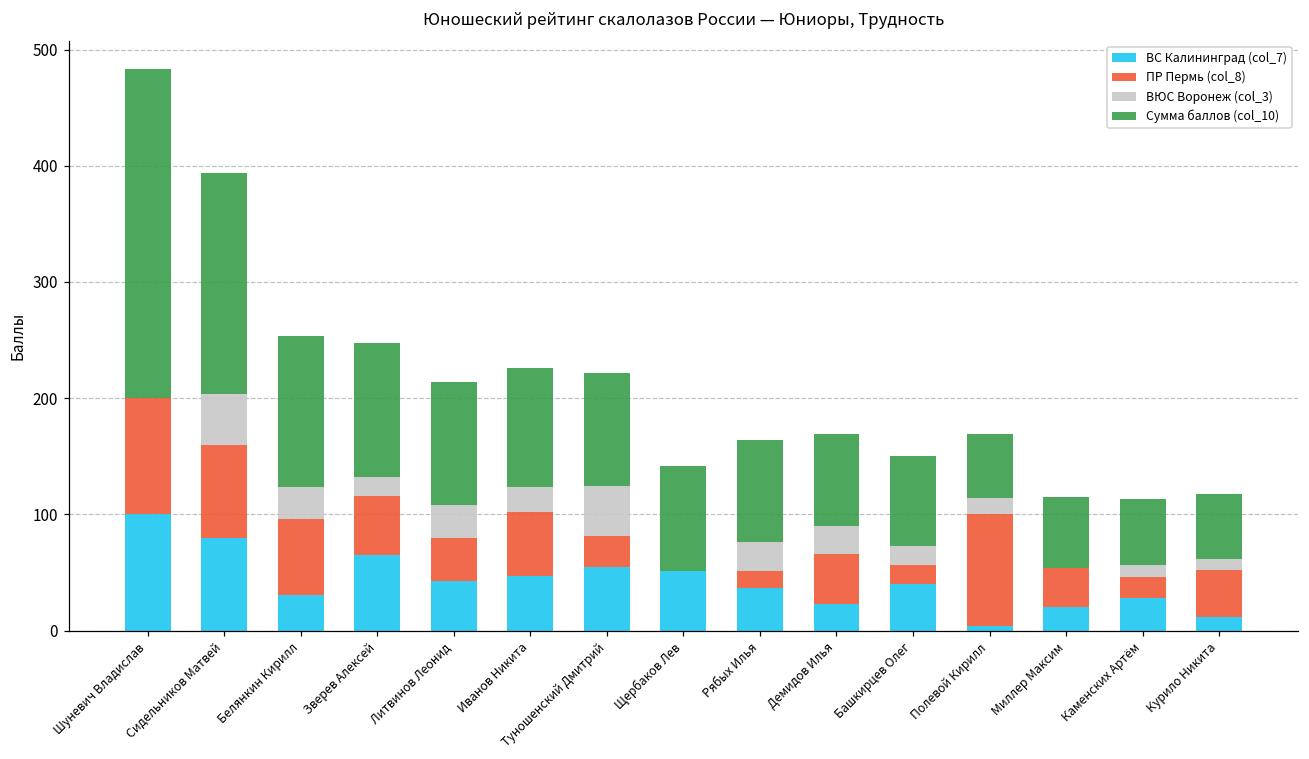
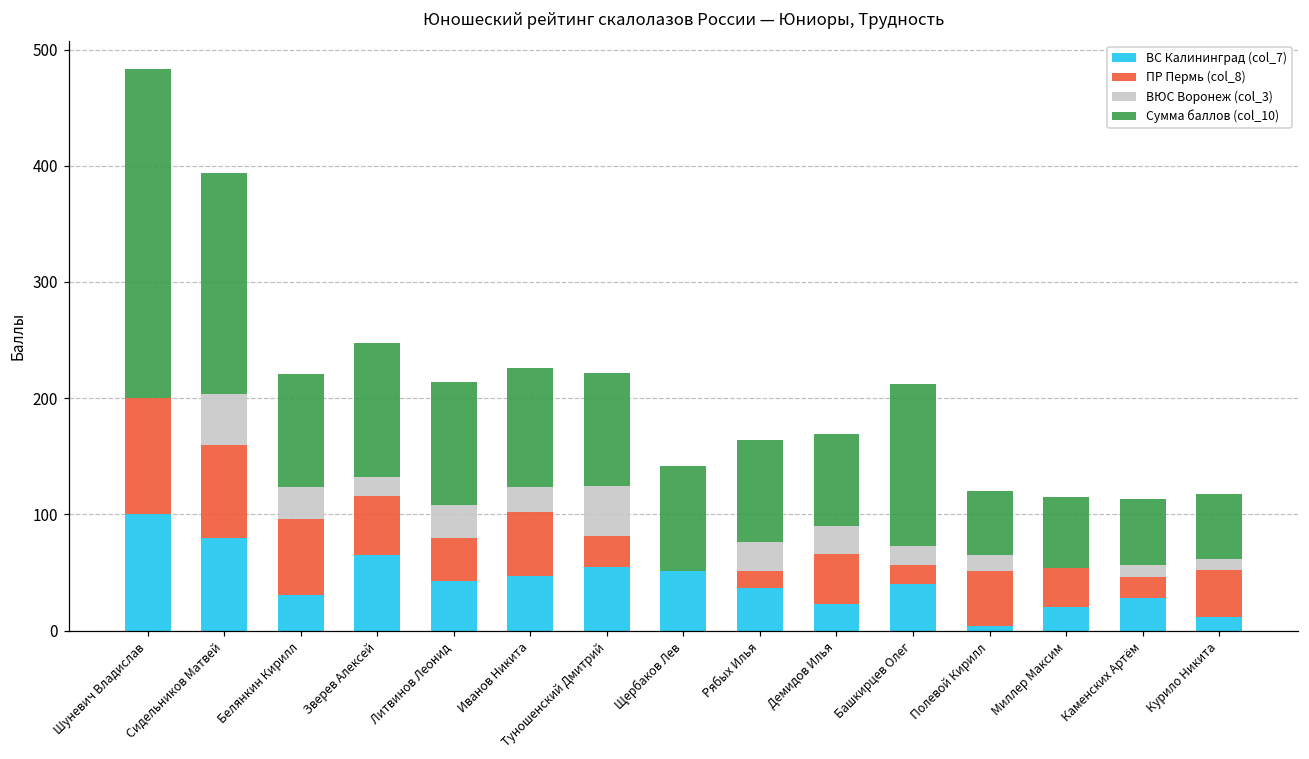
Сумма баллов (col_10), Белянкин Кирилл: 130 -> 97
Сумма баллов (col_10), Башкирцев Олег: 77 -> 139
ПР Пермь (col_8), Полевой Кирилл: 96 -> 47
